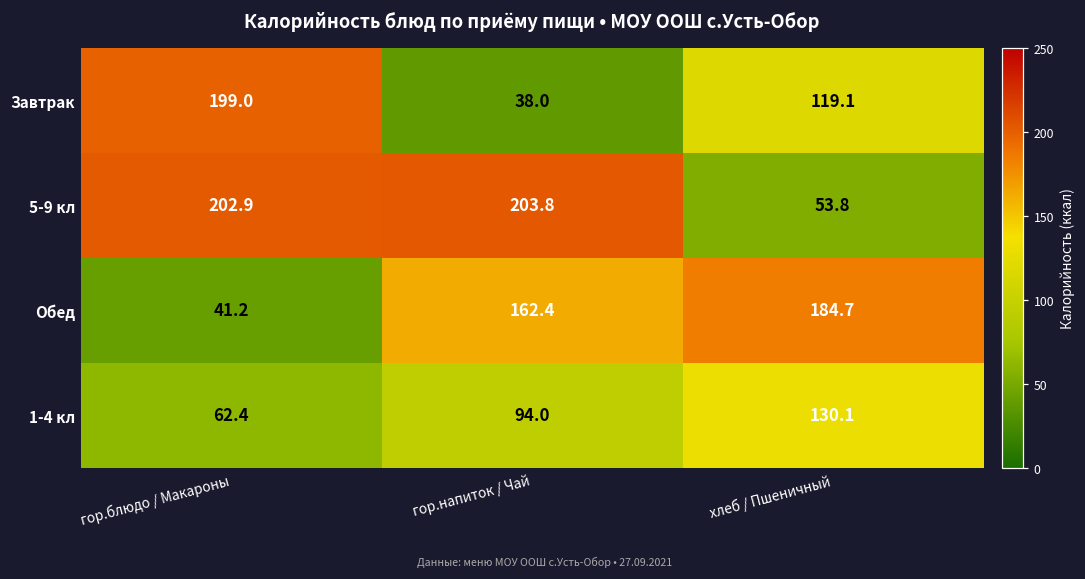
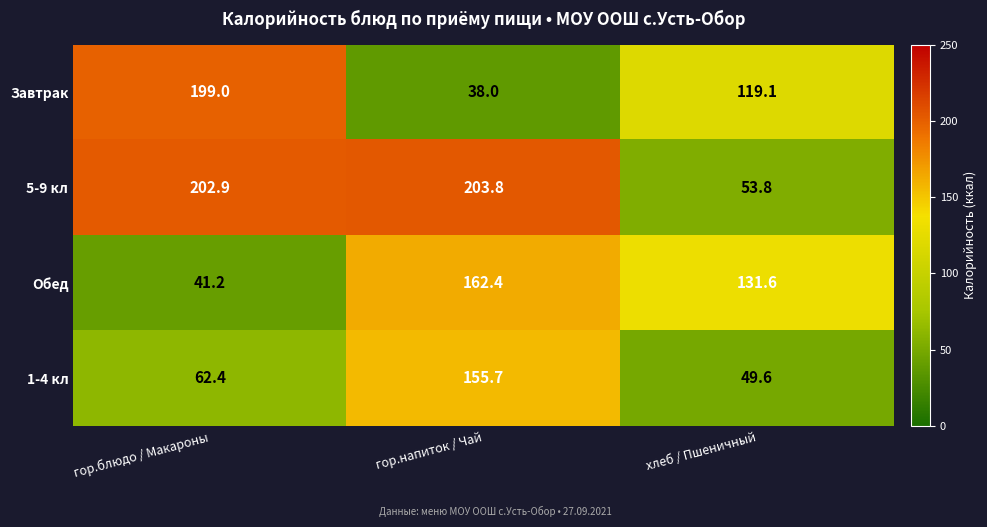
Обед, хлеб / Пшеничный: 184.7 -> 131.6
1-4 кл, гор.напиток / Чай: 94.0 -> 155.7
1-4 кл, хлеб / Пшеничный: 130.1 -> 49.6
